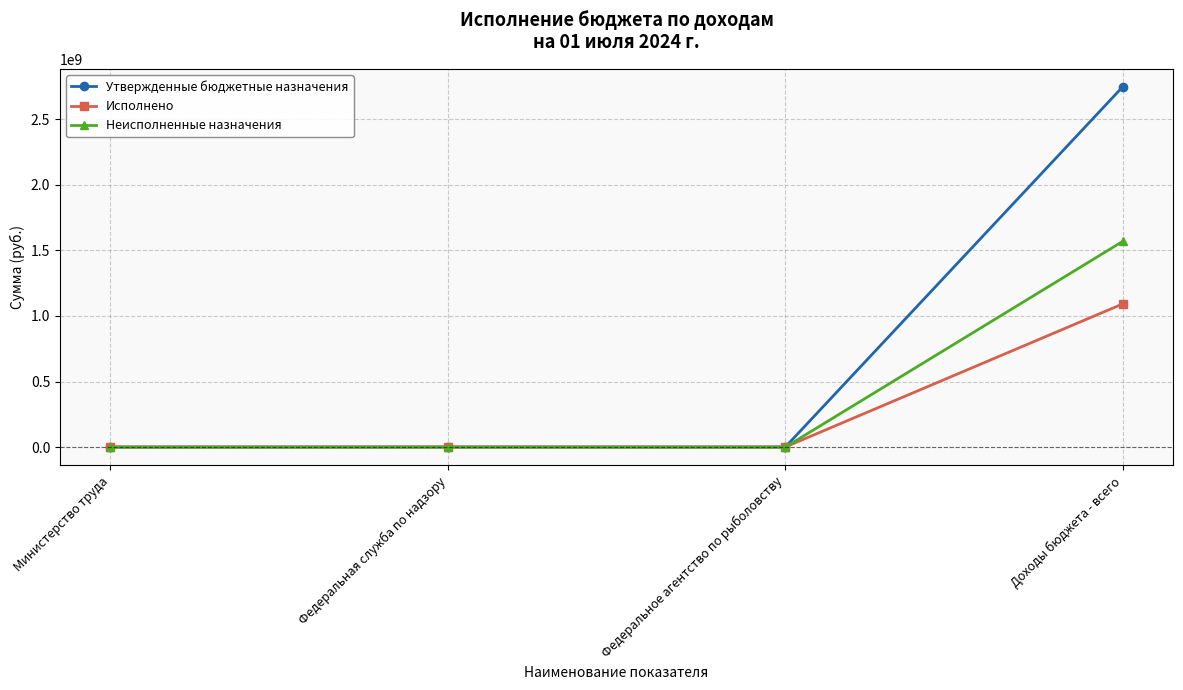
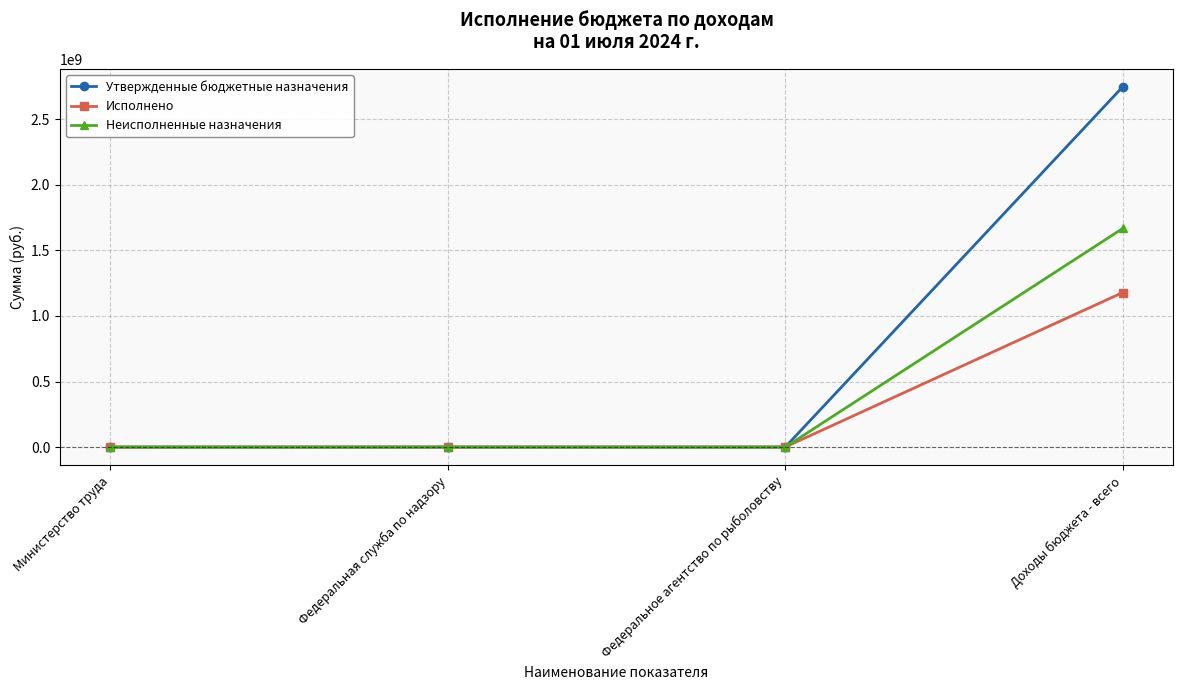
Исполнено, Доходы бюджета - всего: 1090000000 -> 1180000000
Неисполненные назначения, Доходы бюджета - всего: 1570000000 -> 1670000000
